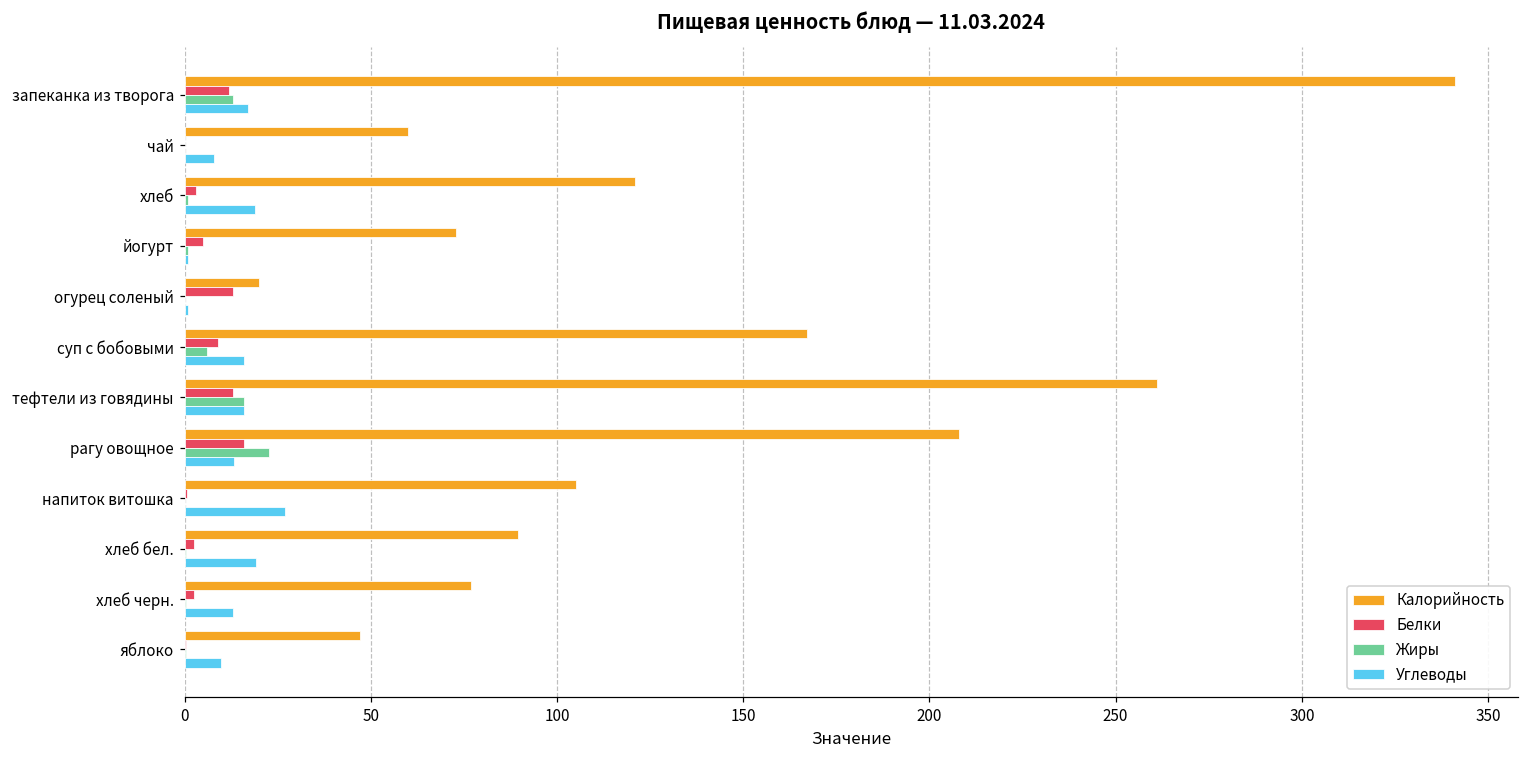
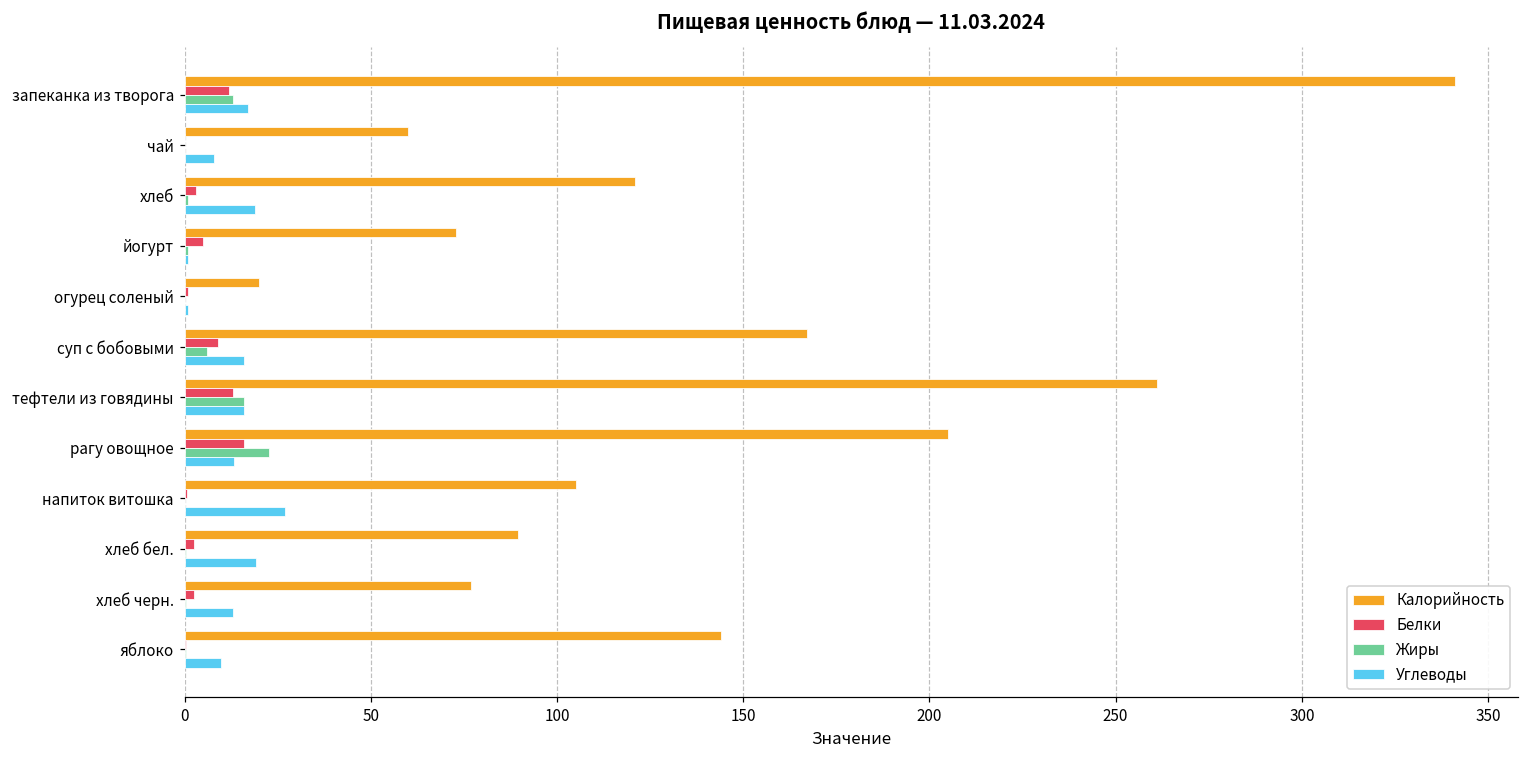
Белки, огурец соленый: 13 -> 1
Калорийность, рагу овощное: 208 -> 205
Калорийность, яблоко: 47 -> 144
